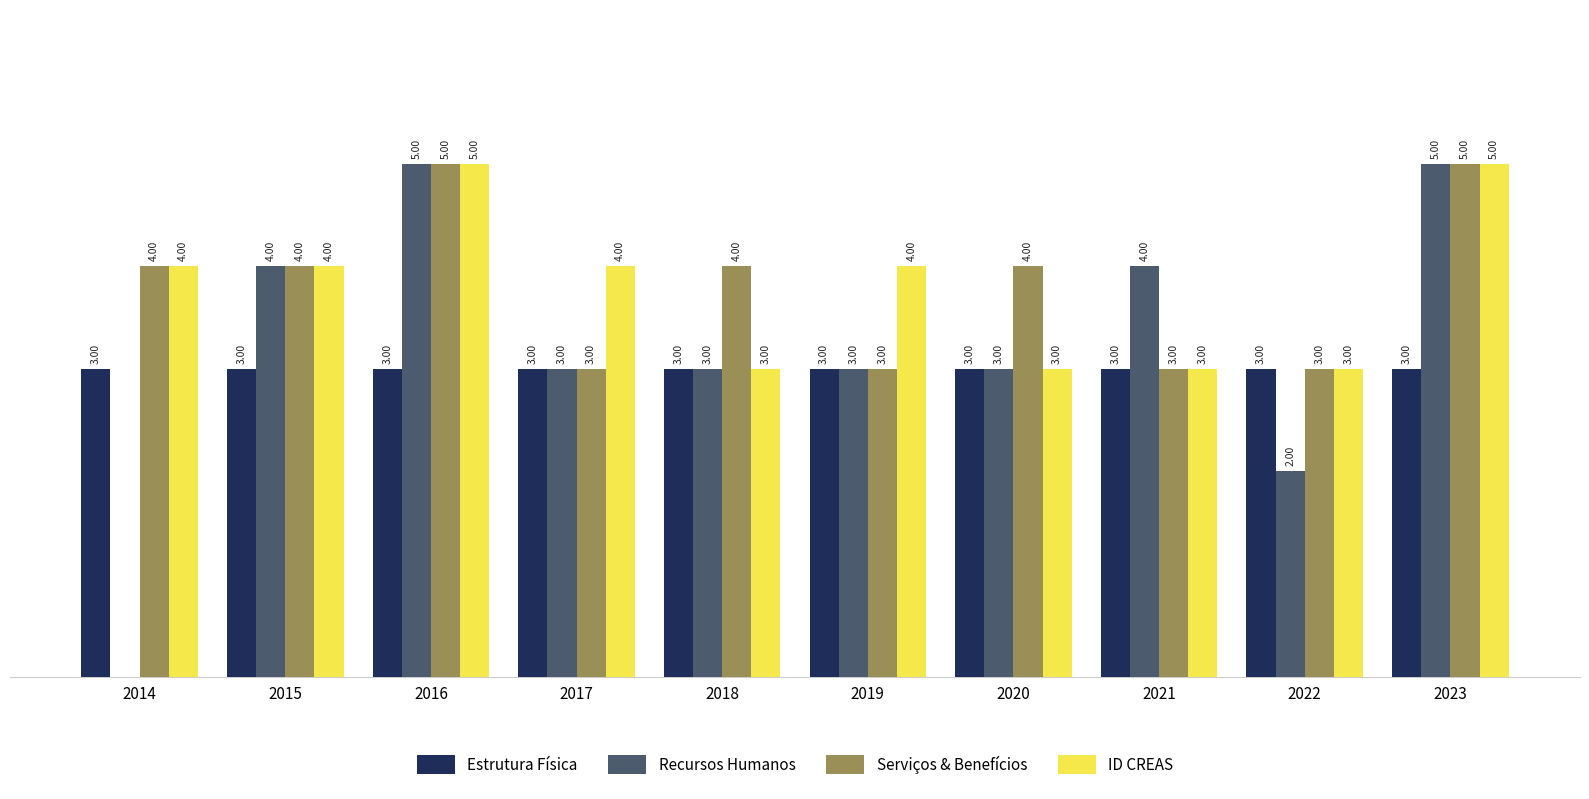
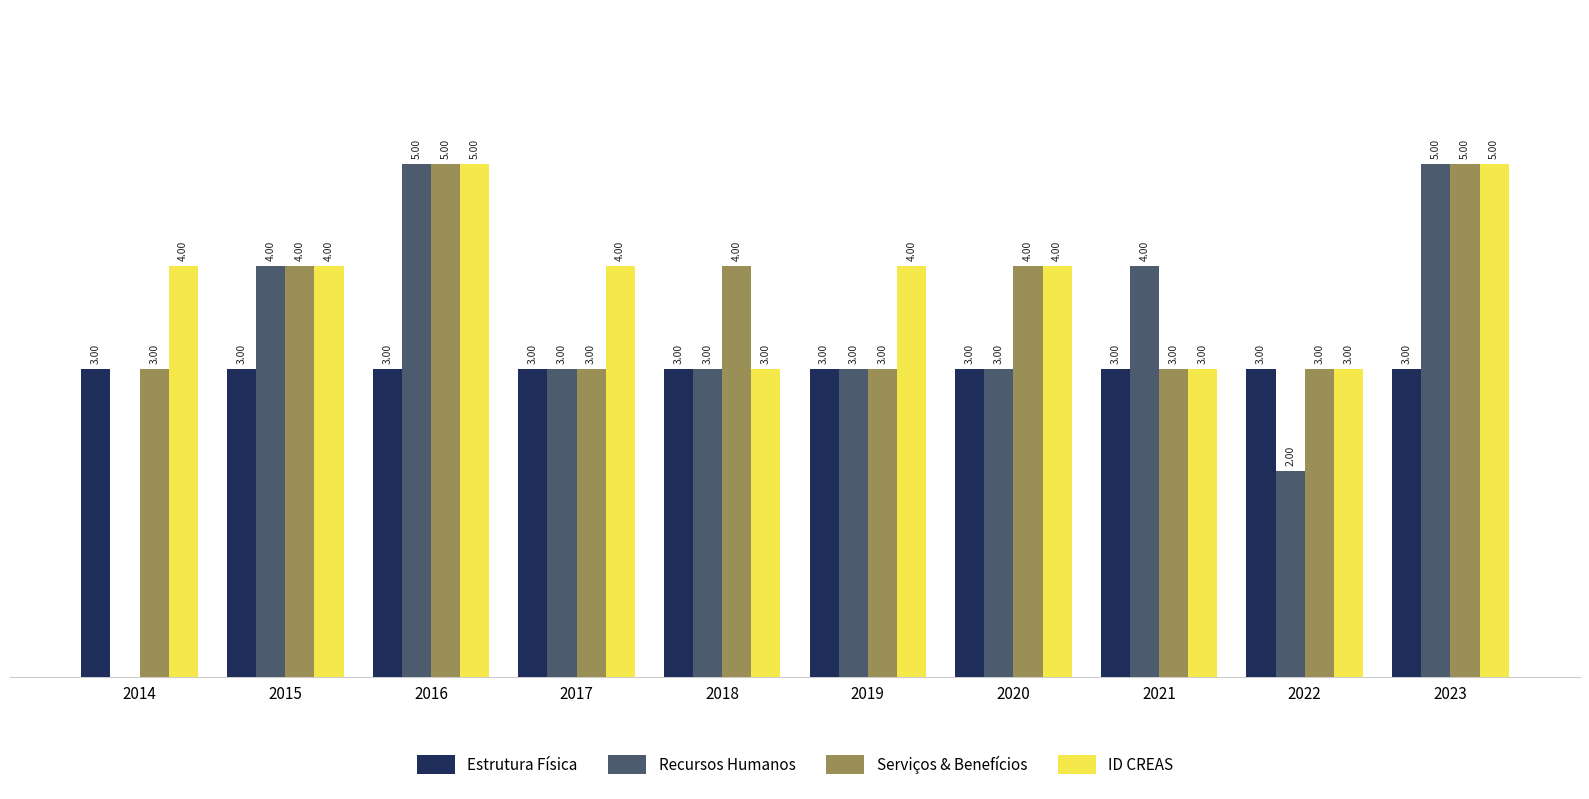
Serviços & Benefícios, 2014: 4.00 -> 3.00
ID CREAS, 2020: 3.00 -> 4.00
